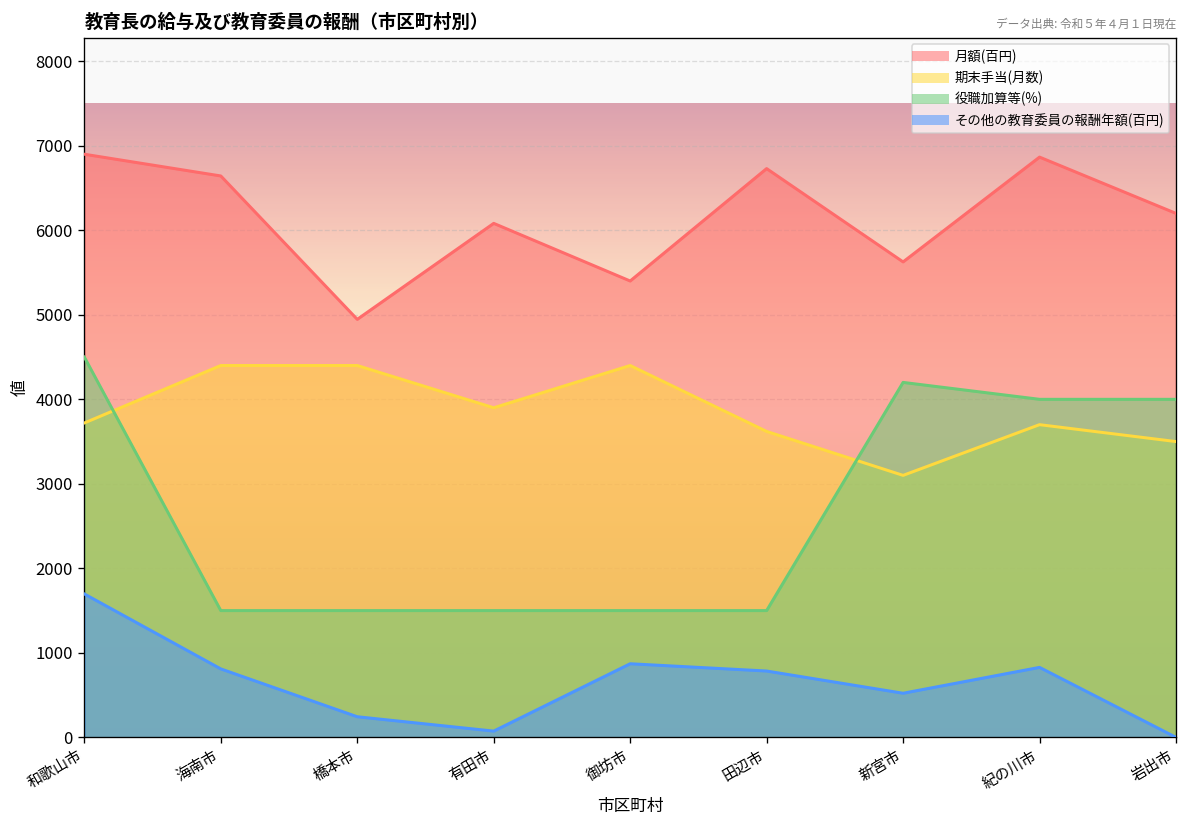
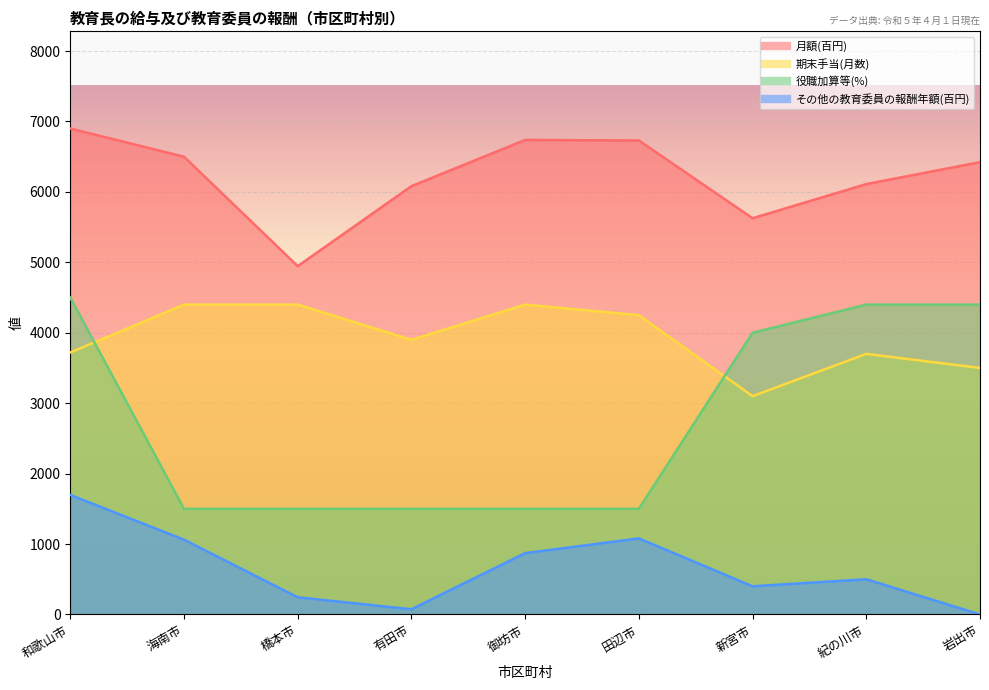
月額(百円), 海南市: 6600 -> 6500
その他の教育委員の報酬年額(百円), 海南市: 800 -> 1100
月額(百円), 御坊市: 5400 -> 6700
期末手当(月数), 田辺市: 3600 -> 4300
その他の教育委員の報酬年額(百円), 田辺市: 800 -> 1100
役職加算等(%), 新宮市: 4200 -> 4000
その他の教育委員の報酬年額(百円), 新宮市: 500 -> 400
月額(百円), 紀の川市: 6900 -> 6100
役職加算等(%), 紀の川市: 4000 -> 4400
その他の教育委員の報酬年額(百円), 紀の川市: 800 -> 500
月額(百円), 岩出市: 6200 -> 6400
役職加算等(%), 岩出市: 4000 -> 4400
